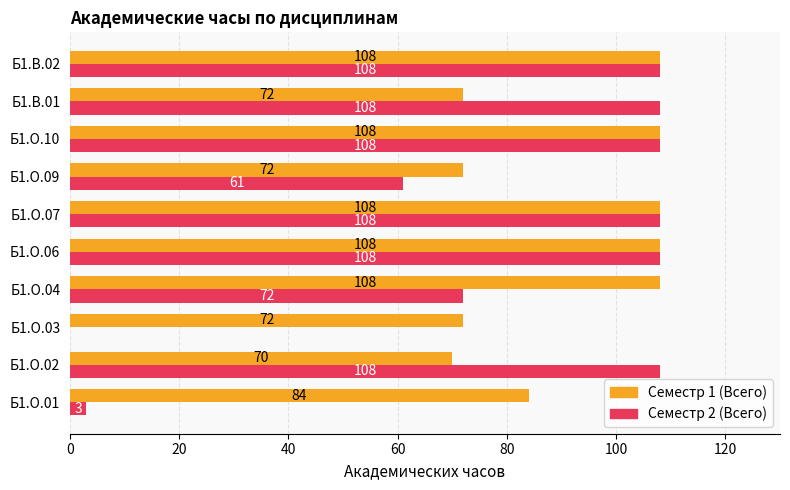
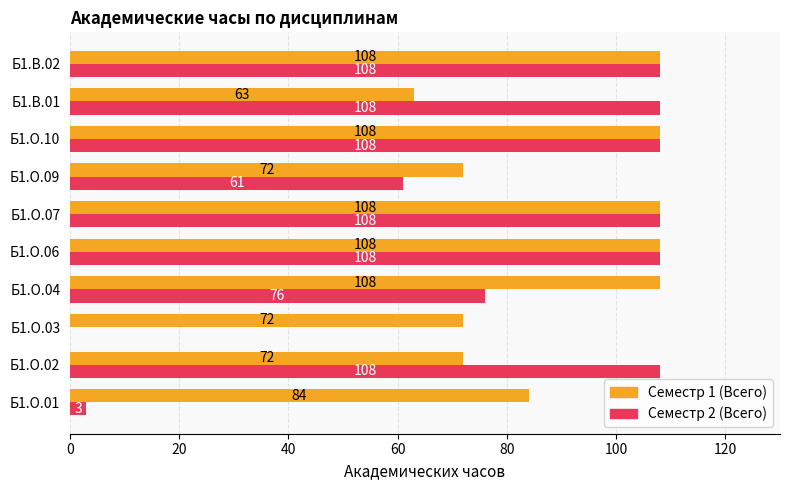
Семестр 1 (Всего), Б1.В.01: 72 -> 63
Семестр 2 (Всего), Б1.О.04: 72 -> 76
Семестр 1 (Всего), Б1.О.02: 70 -> 72
